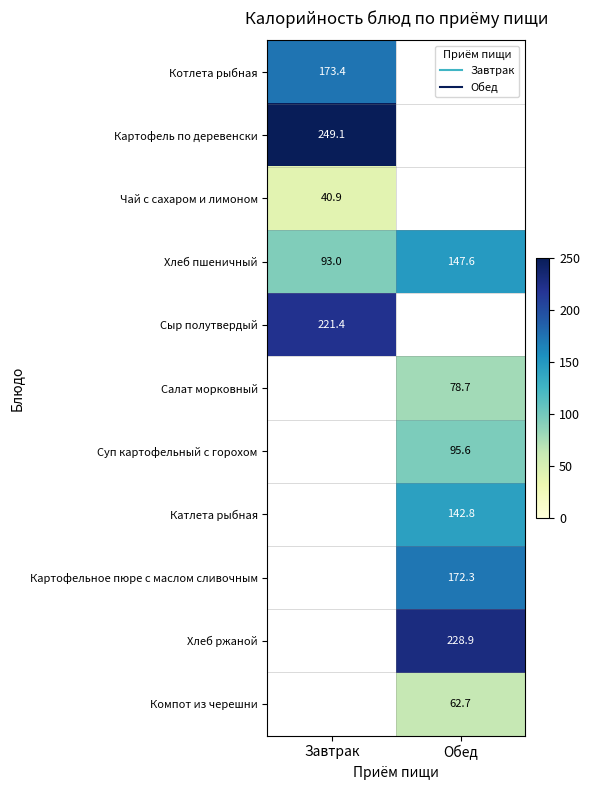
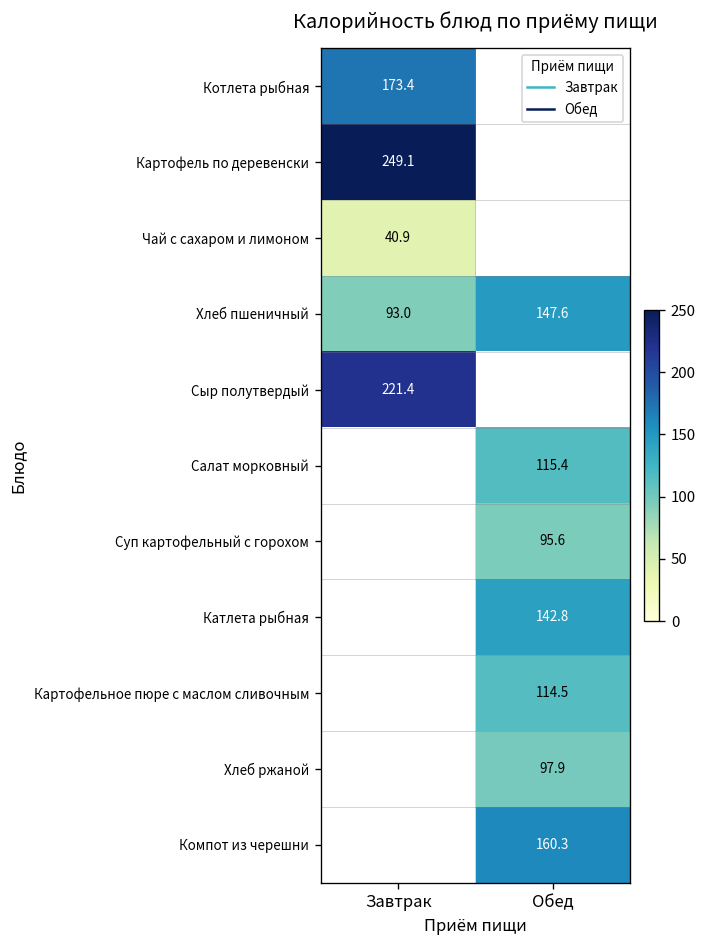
Салат морковный, Обед: 78.7 -> 115.4
Картофельное пюре с маслом сливочным, Обед: 172.3 -> 114.5
Хлеб ржаной, Обед: 228.9 -> 97.9
Компот из черешни, Обед: 62.7 -> 160.3
